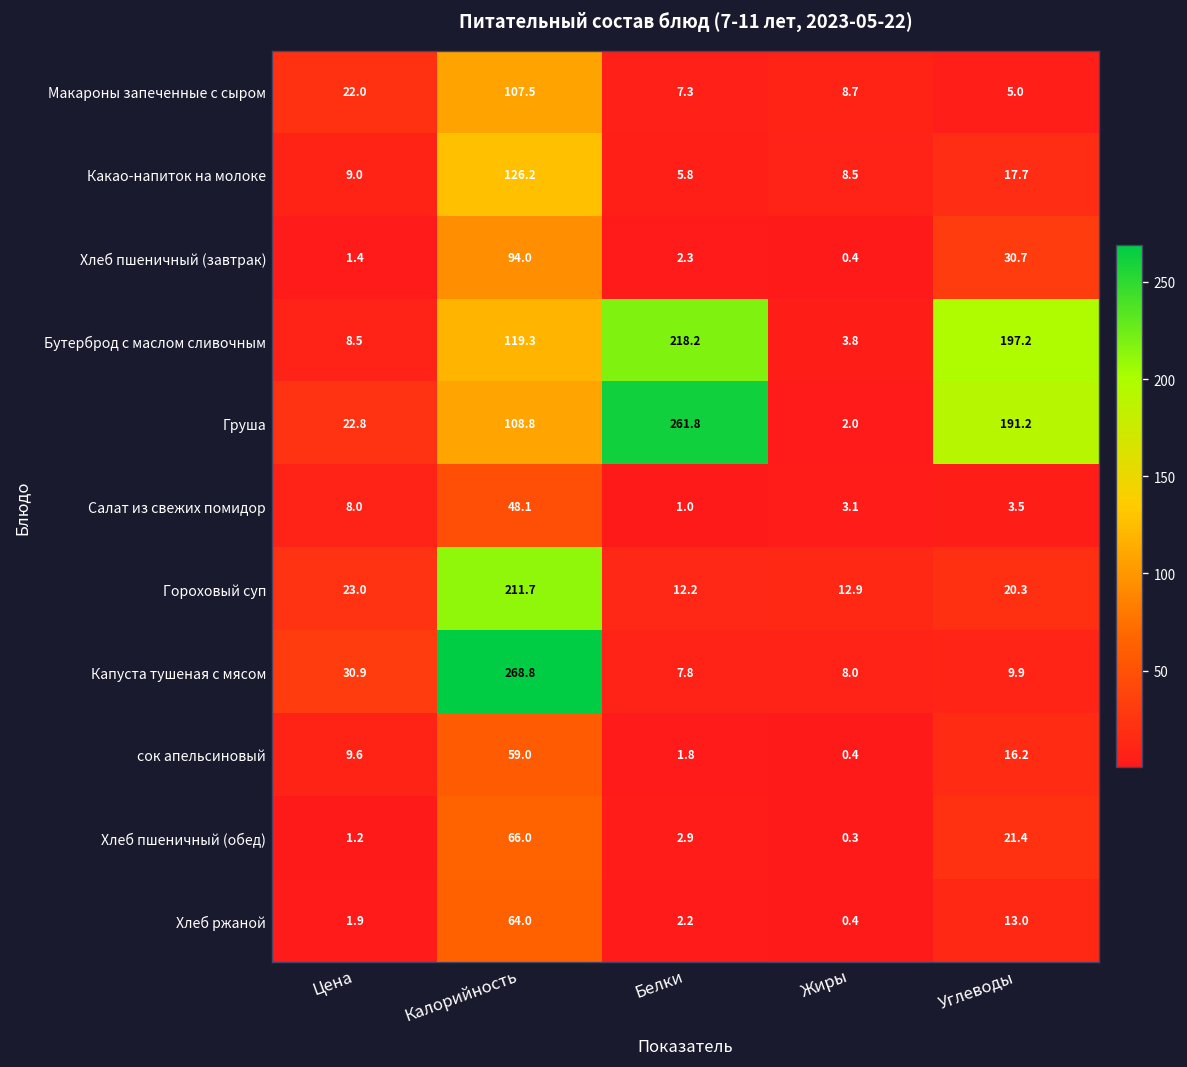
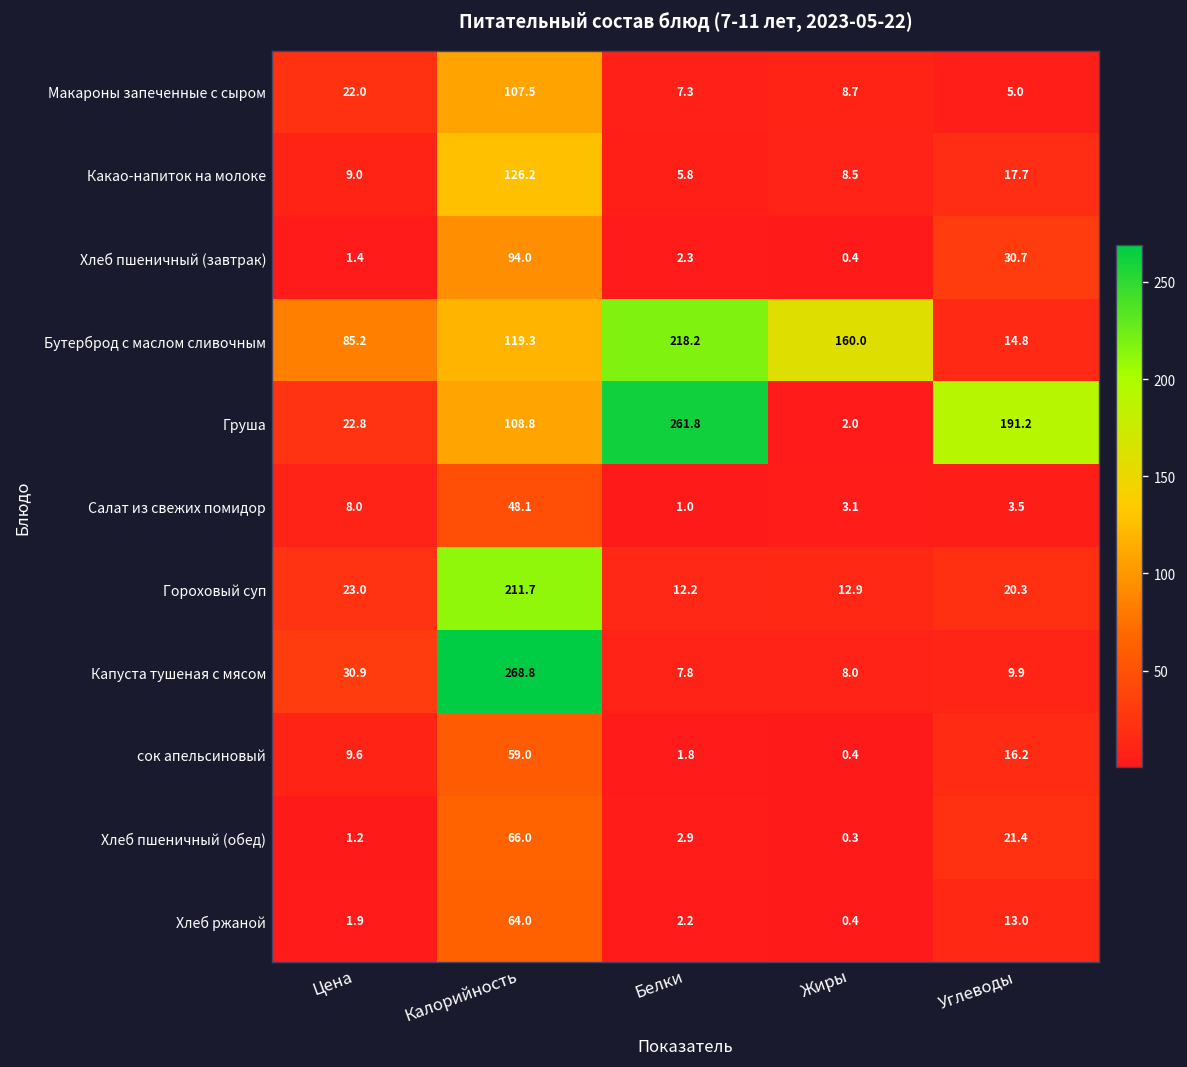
Бутерброд с маслом сливочным, Цена: 8.5 -> 85.2
Бутерброд с маслом сливочным, Жиры: 3.8 -> 160.0
Бутерброд с маслом сливочным, Углеводы: 197.2 -> 14.8
